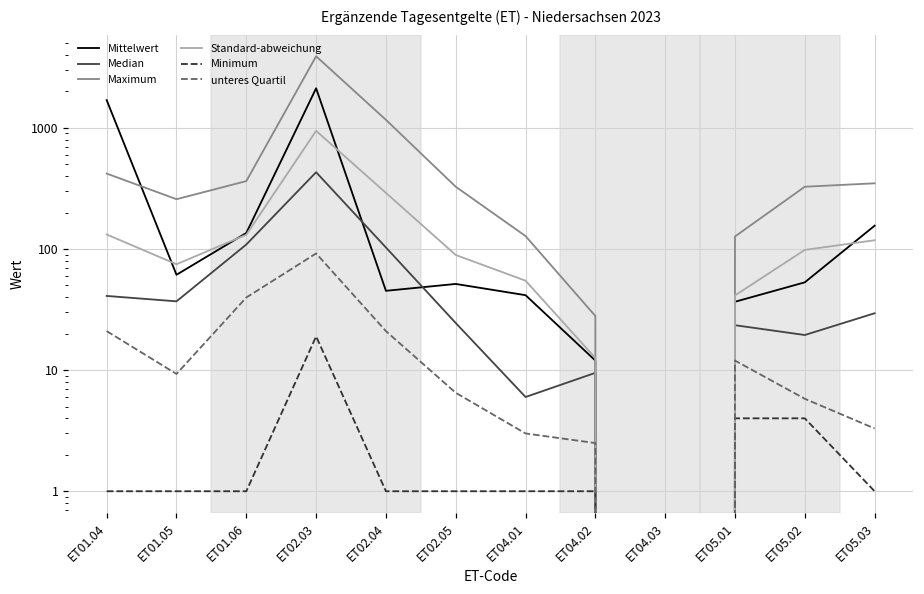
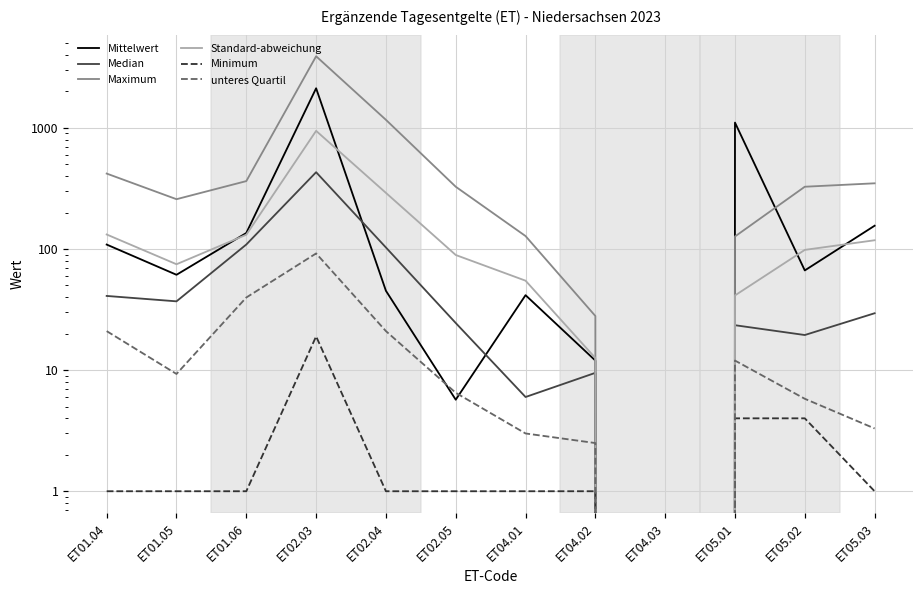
Mittelwert, ET01.04: 1700 -> 110
Mittelwert, ET02.05: 50 -> 6
Mittelwert, ET05.01: 37 -> 1100
Mittelwert, ET05.02: 50 -> 70
